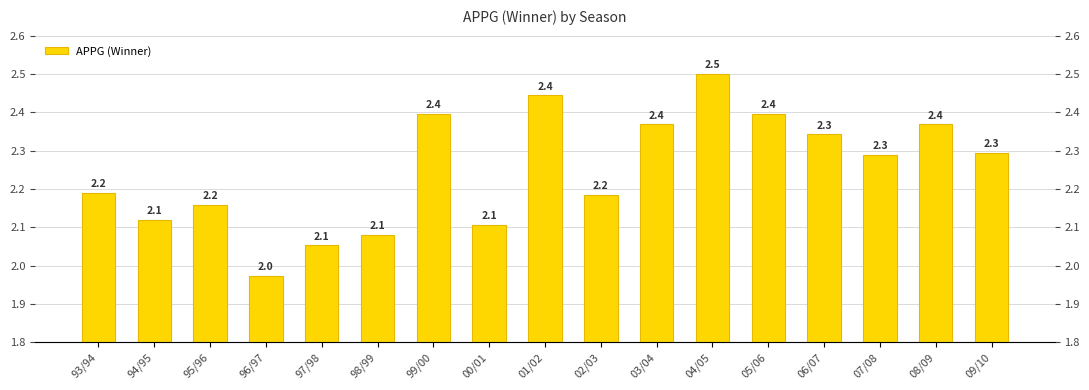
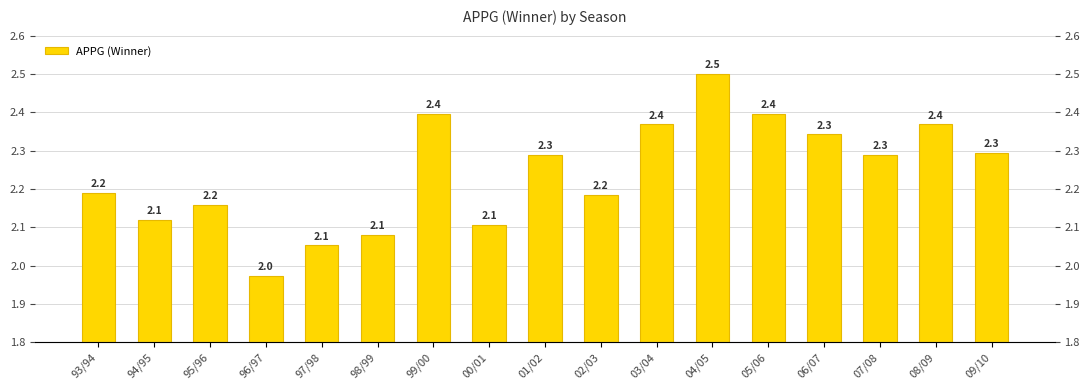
01/02: 2.4 -> 2.3
